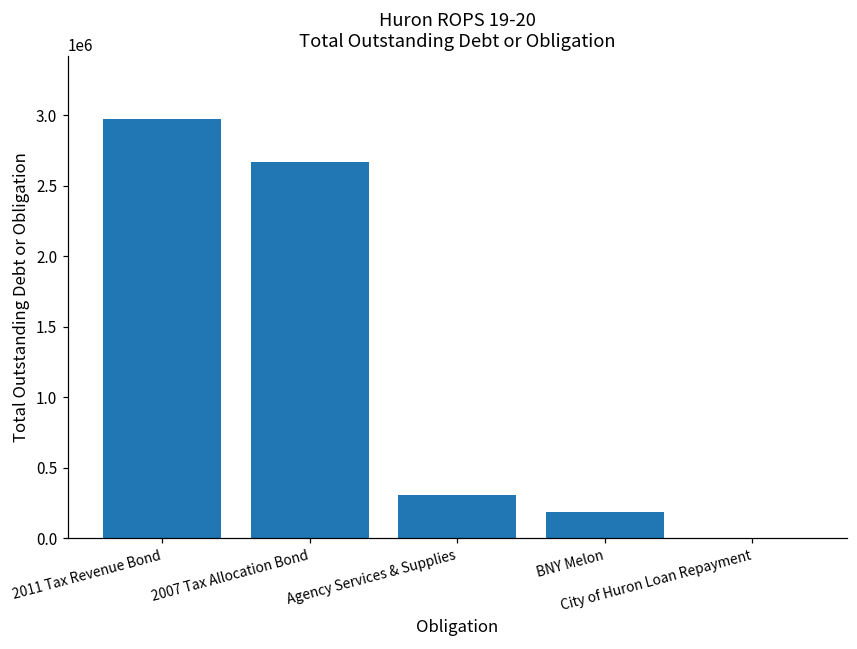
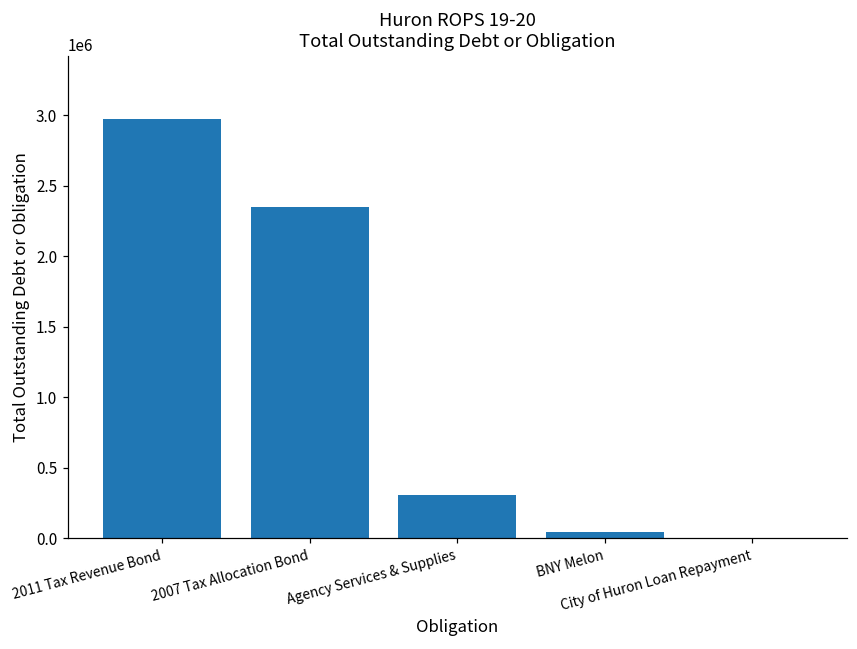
2007 Tax Allocation Bond: 2670000 -> 2350000
BNY Melon: 190000 -> 40000
